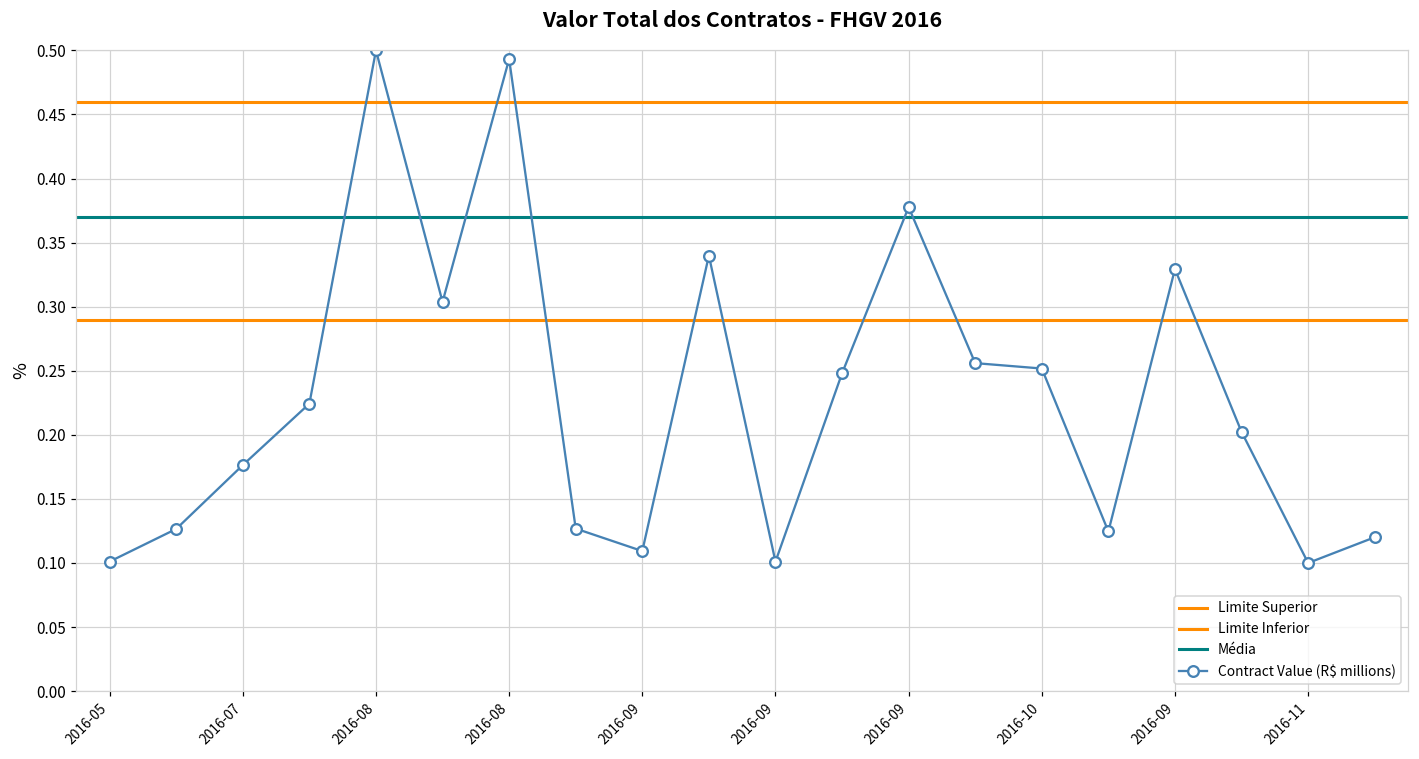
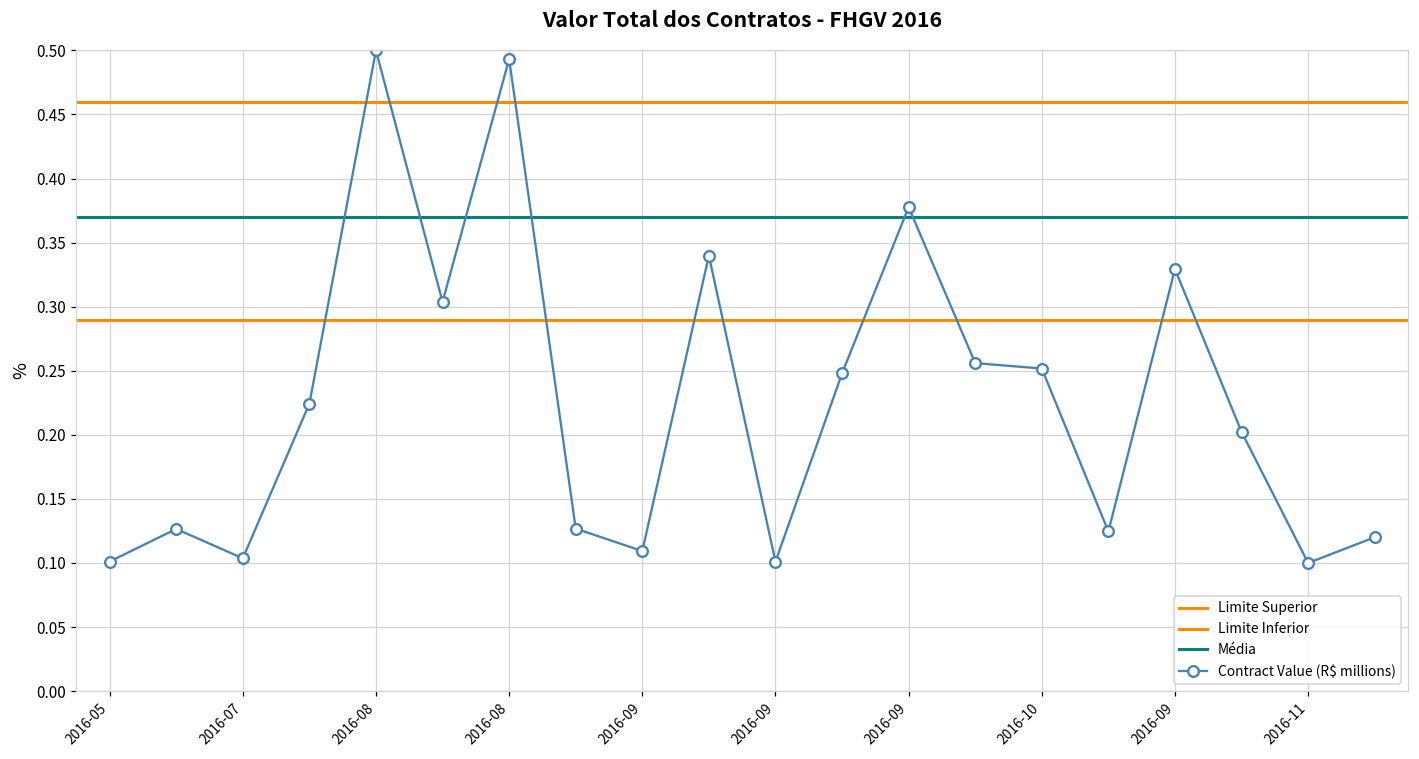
2016-07: 0.176 -> 0.104
